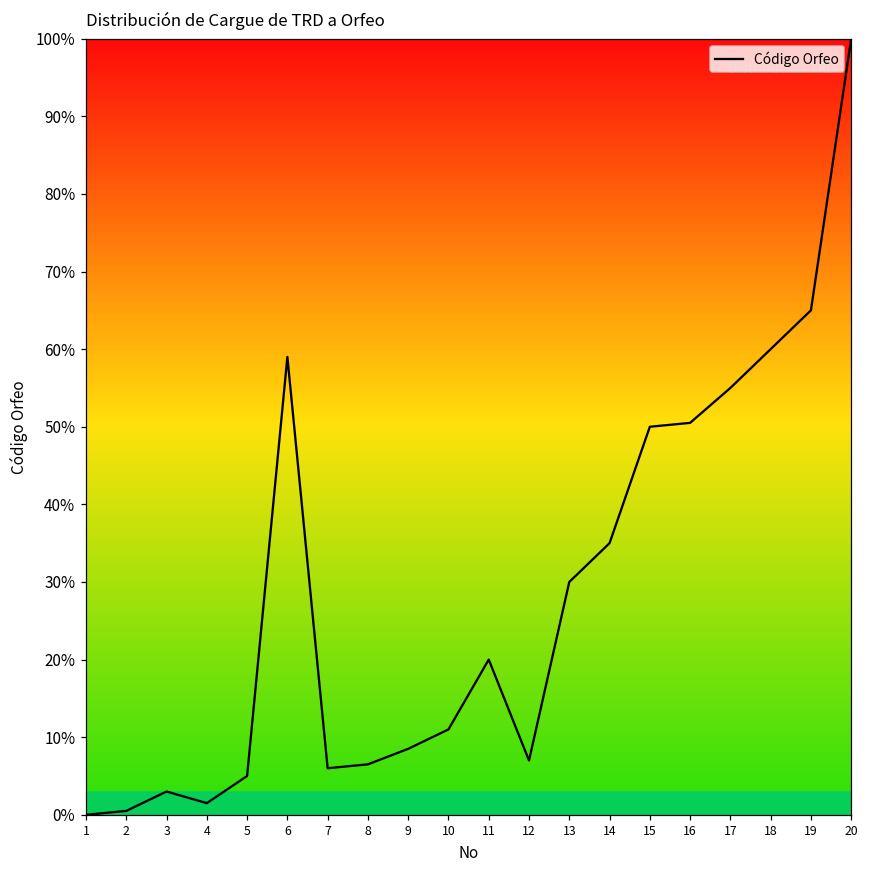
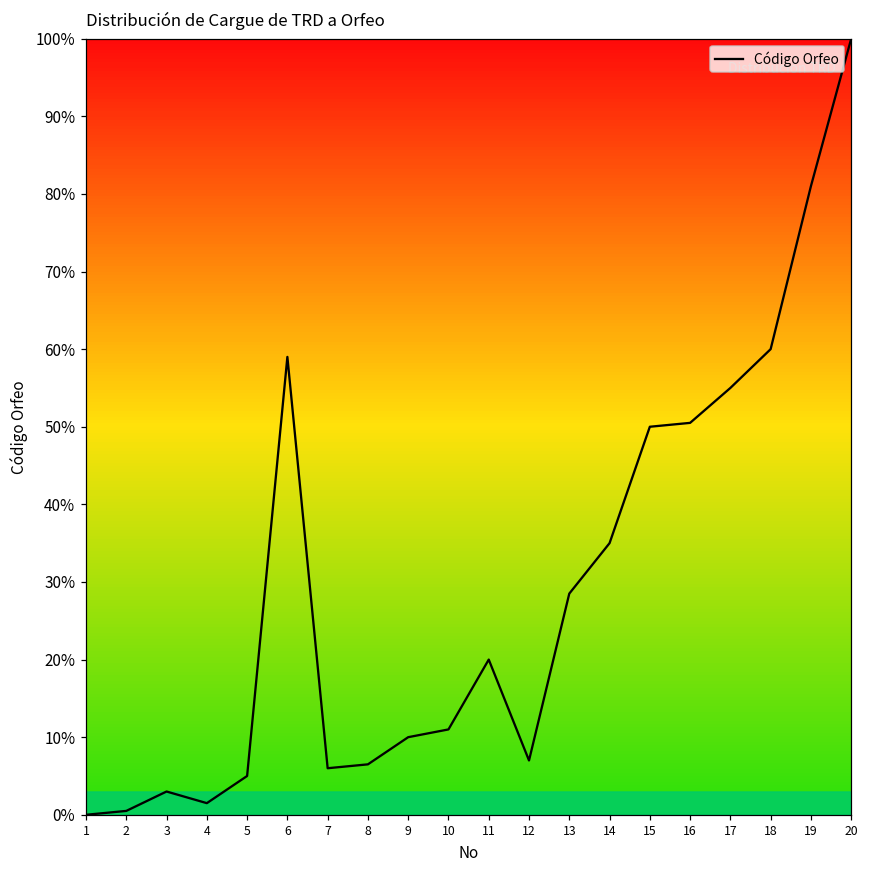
9: 9% -> 10%
13: 30% -> 28%
19: 65% -> 81%
